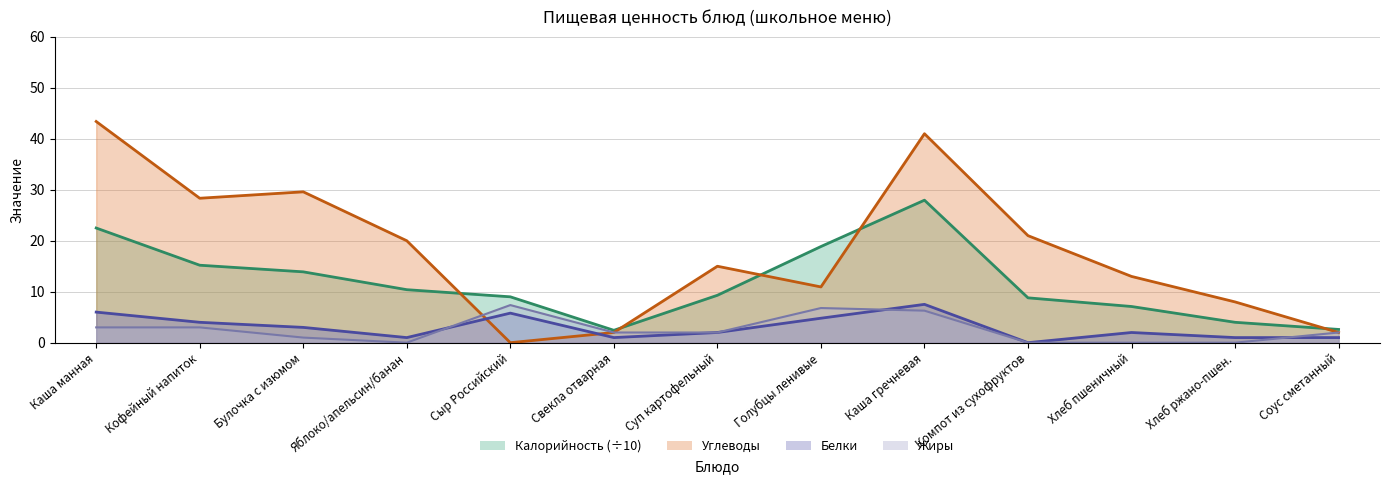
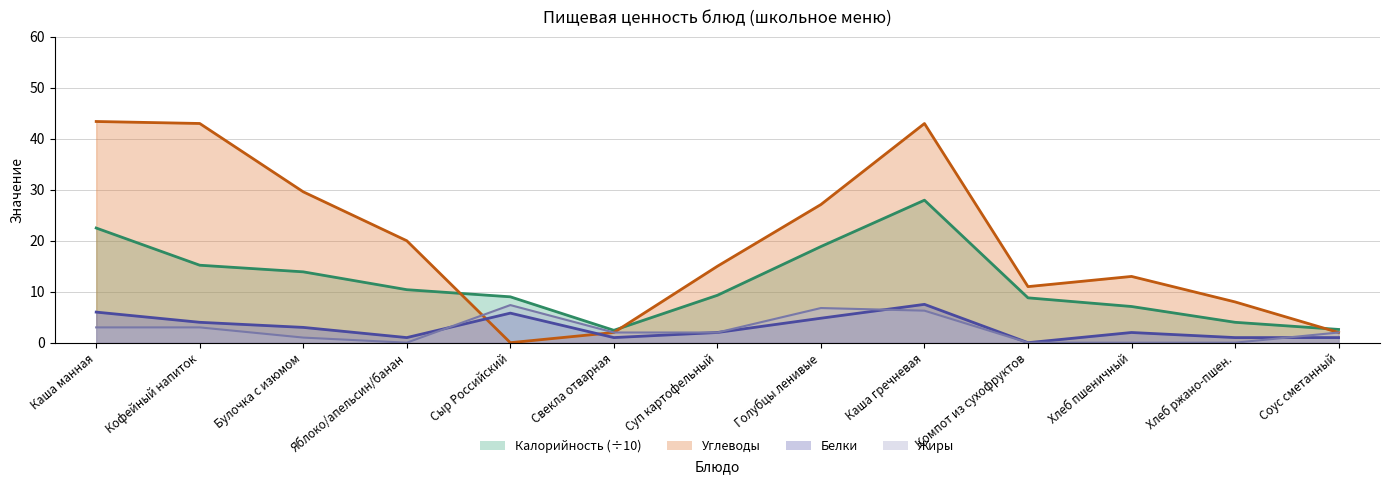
Углеводы, Кофейный напиток: 28 -> 43
Углеводы, Голубцы ленивые: 11 -> 27
Углеводы, Каша гречневая: 41 -> 43
Углеводы, Компот из сухофруктов: 21 -> 11
